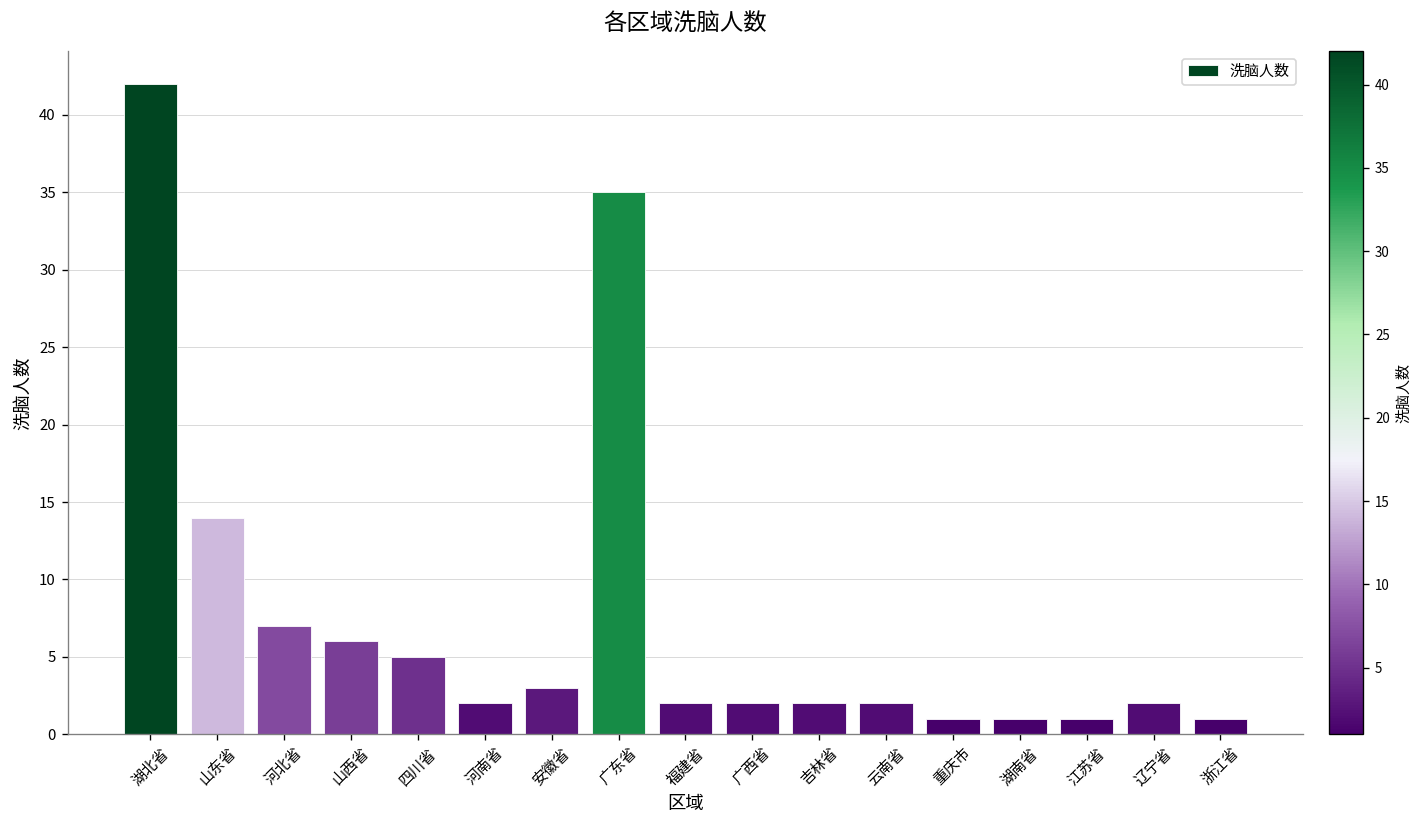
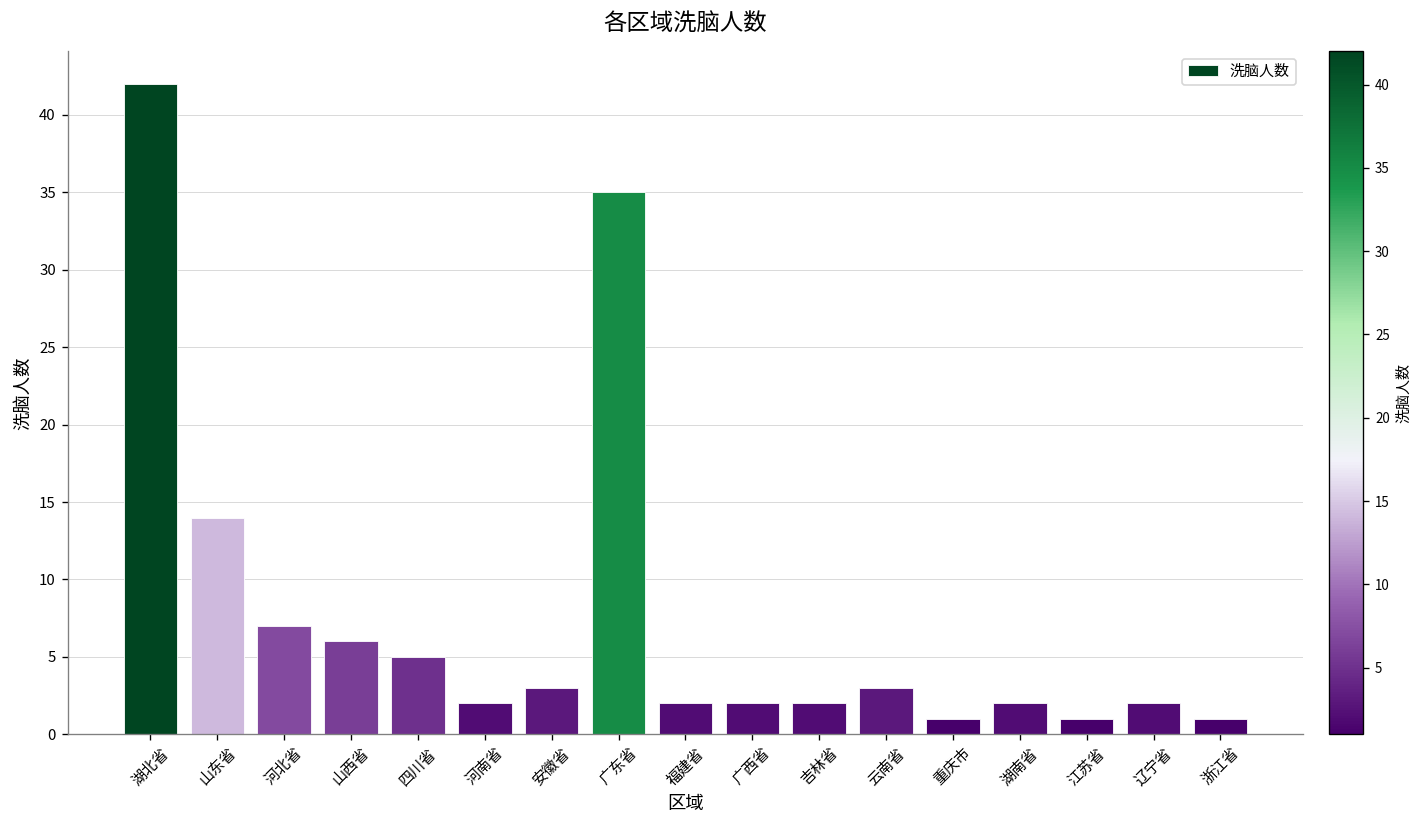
云南省: 2 -> 3
湖南省: 1 -> 2
